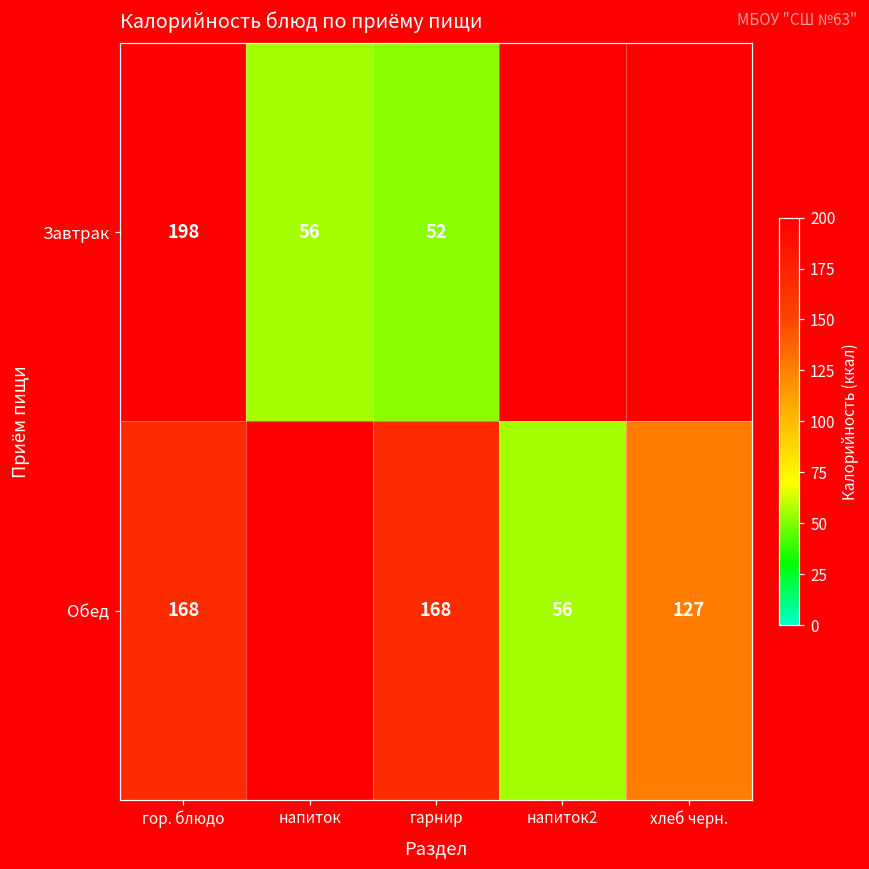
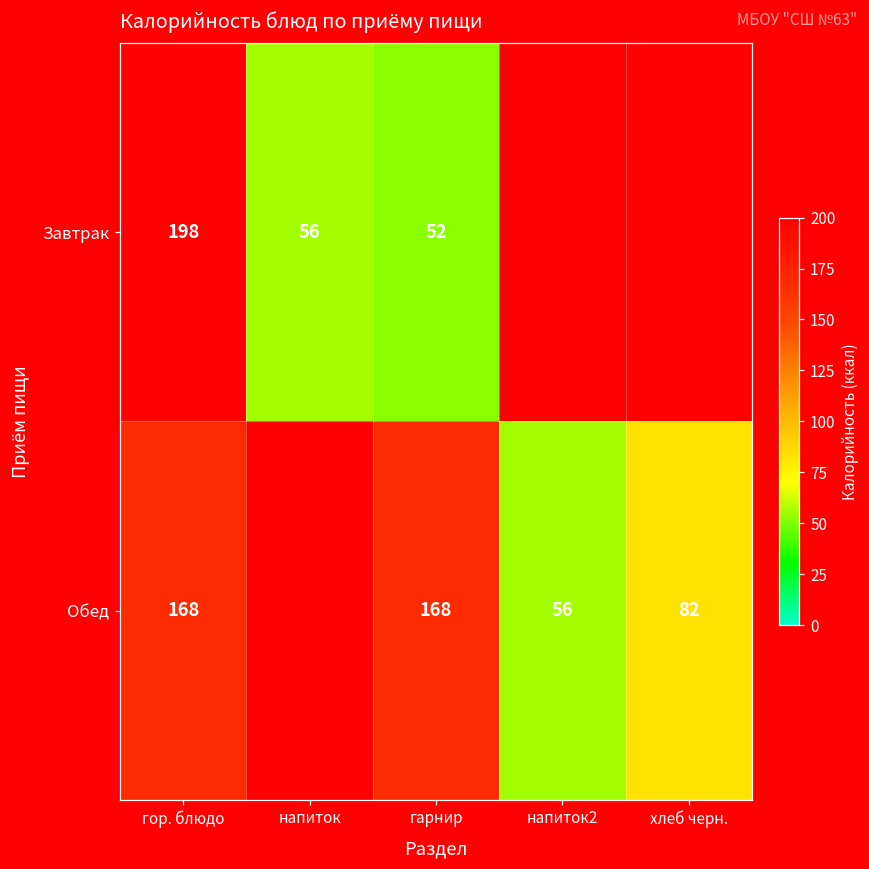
Обед, хлеб черн.: 127 -> 82
